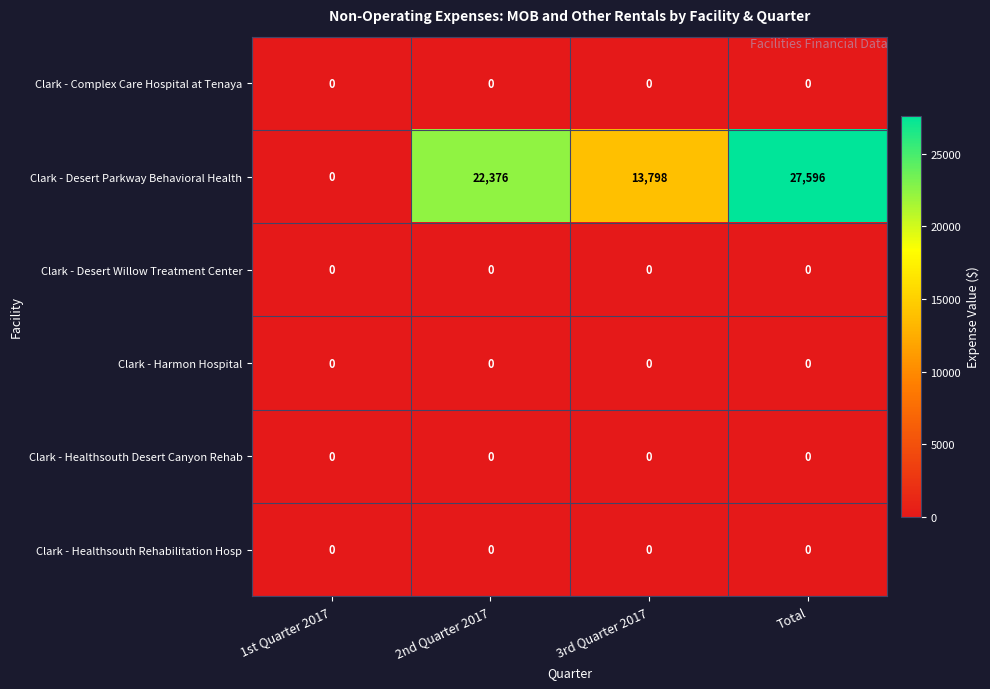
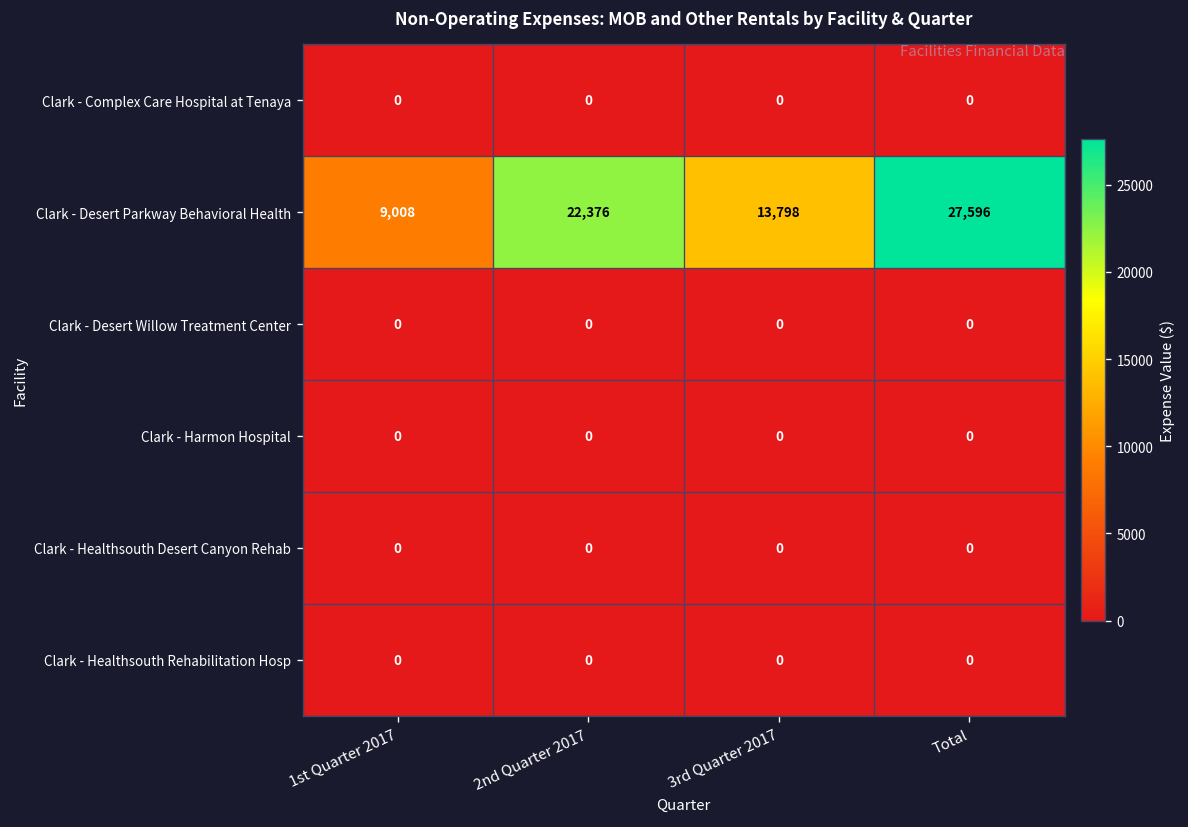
Clark - Desert Parkway Behavioral Health, 1st Quarter 2017: 0 -> 9,008
